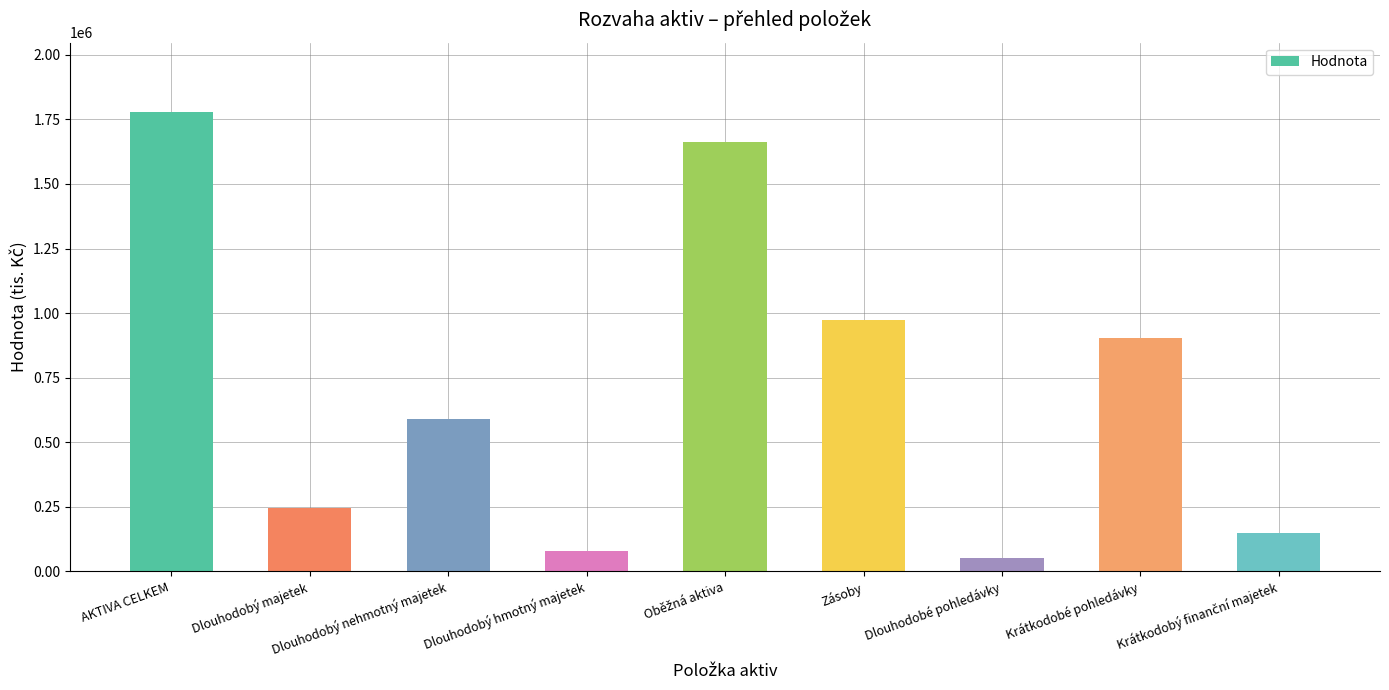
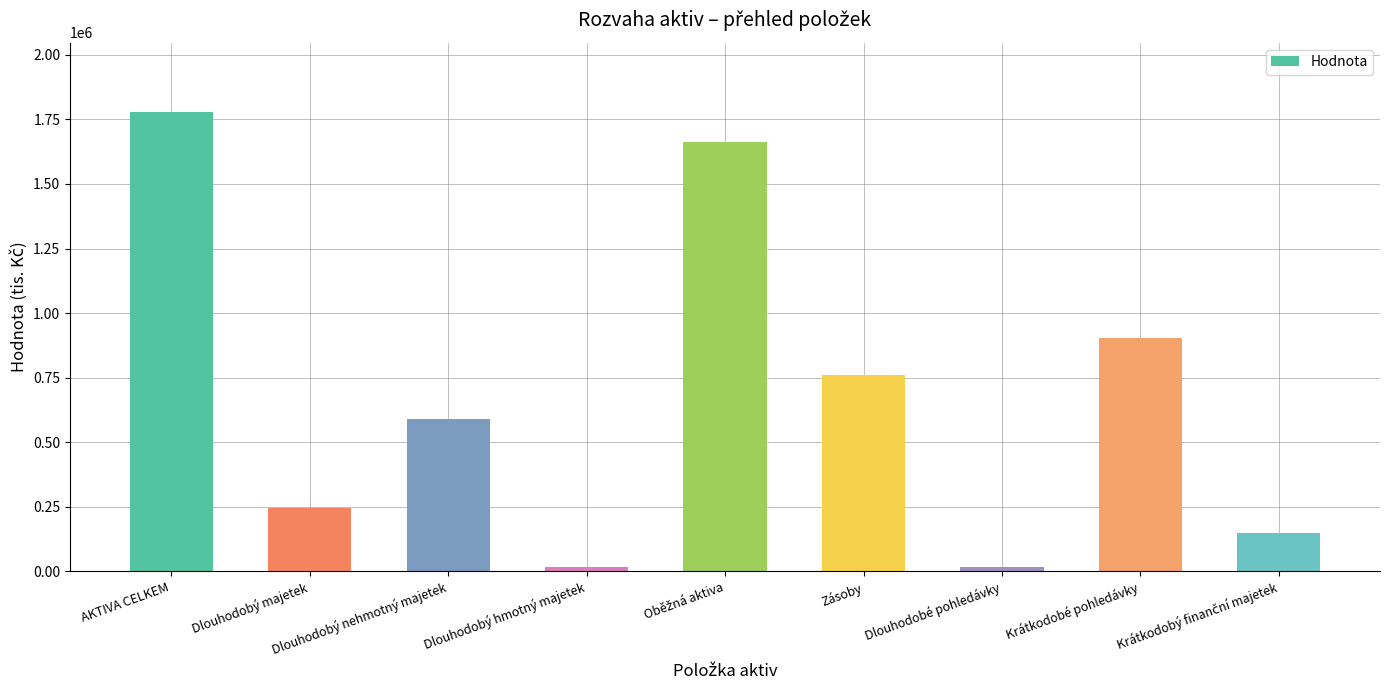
Dlouhodobý hmotný majetek: 80000 -> 20000
Zásoby: 970000 -> 760000
Dlouhodobé pohledávky: 50000 -> 20000
